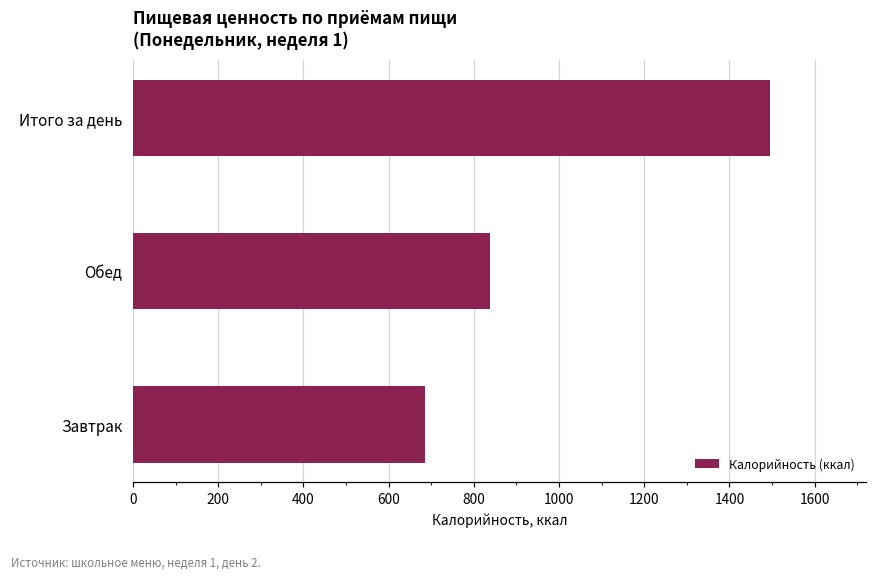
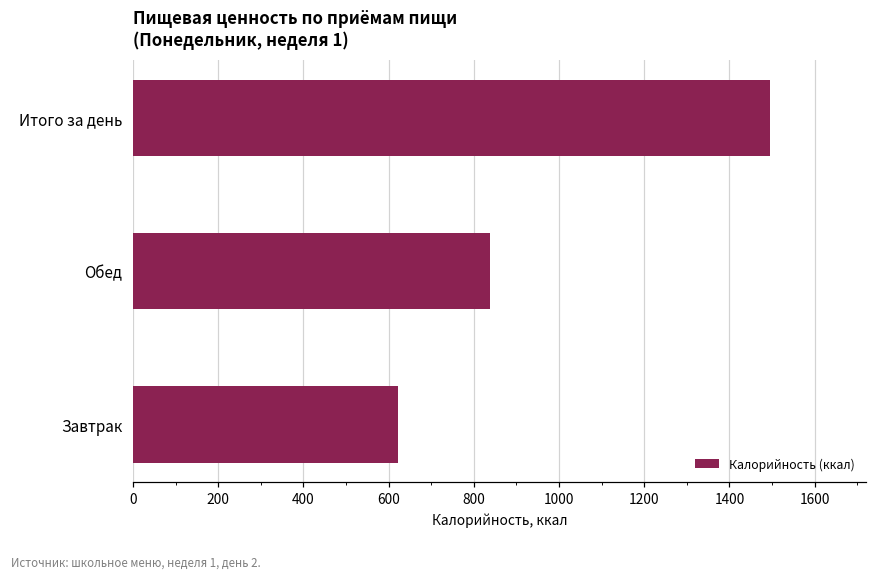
Завтрак: 680 -> 620
